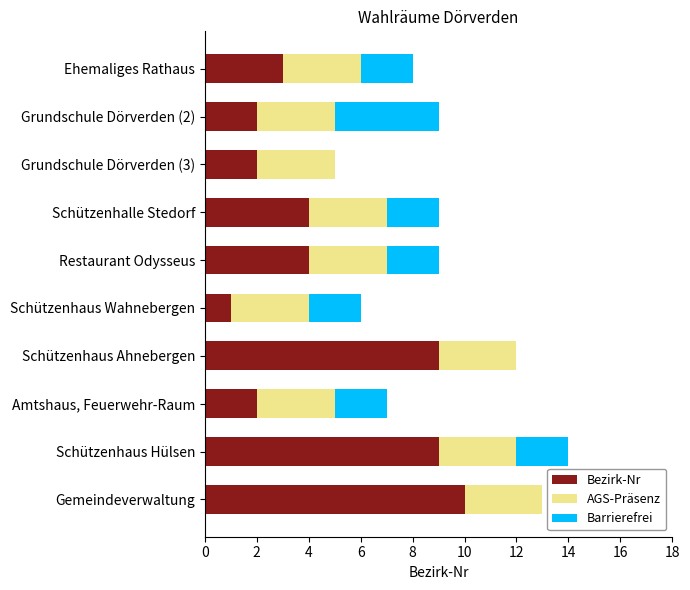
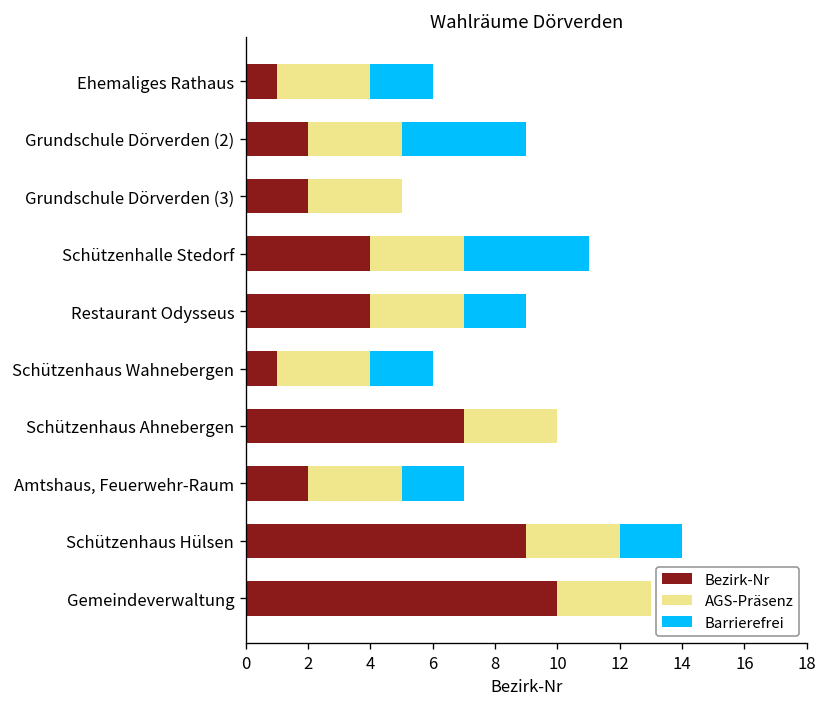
Bezirk-Nr, Ehemaliges Rathaus: 3 -> 1
Barrierefrei, Schützenhalle Stedorf: 2.0 -> 4.0
Bezirk-Nr, Schützenhaus Ahnebergen: 9 -> 7
